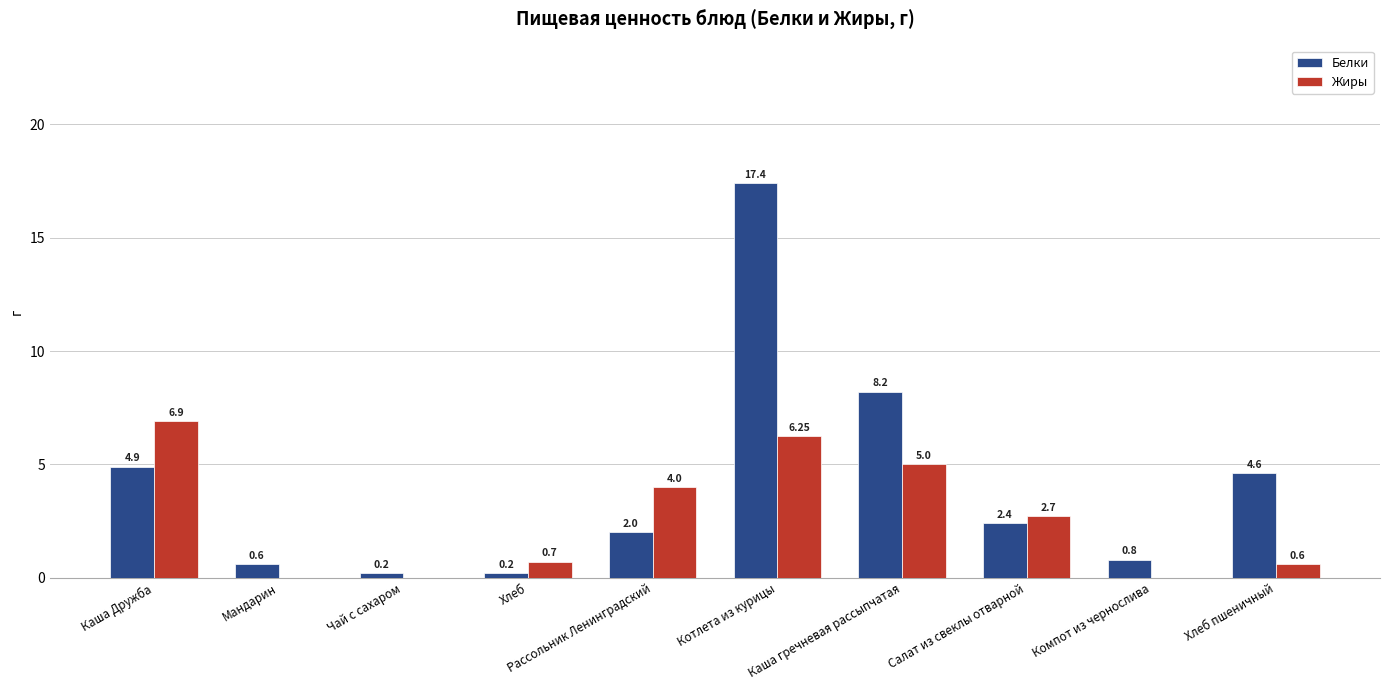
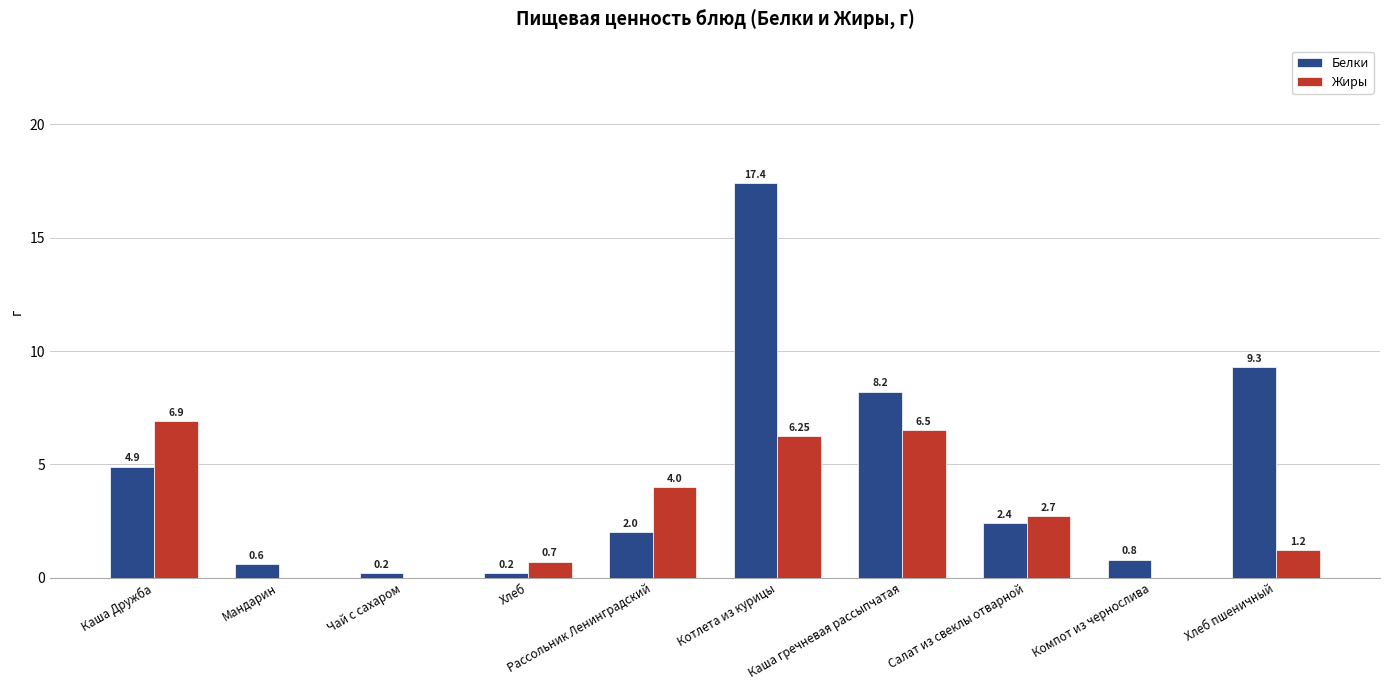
Жиры, Каша гречневая рассыпчатая: 5.0 -> 6.5
Белки, Хлеб пшеничный: 4.6 -> 9.3
Жиры, Хлеб пшеничный: 0.6 -> 1.2
